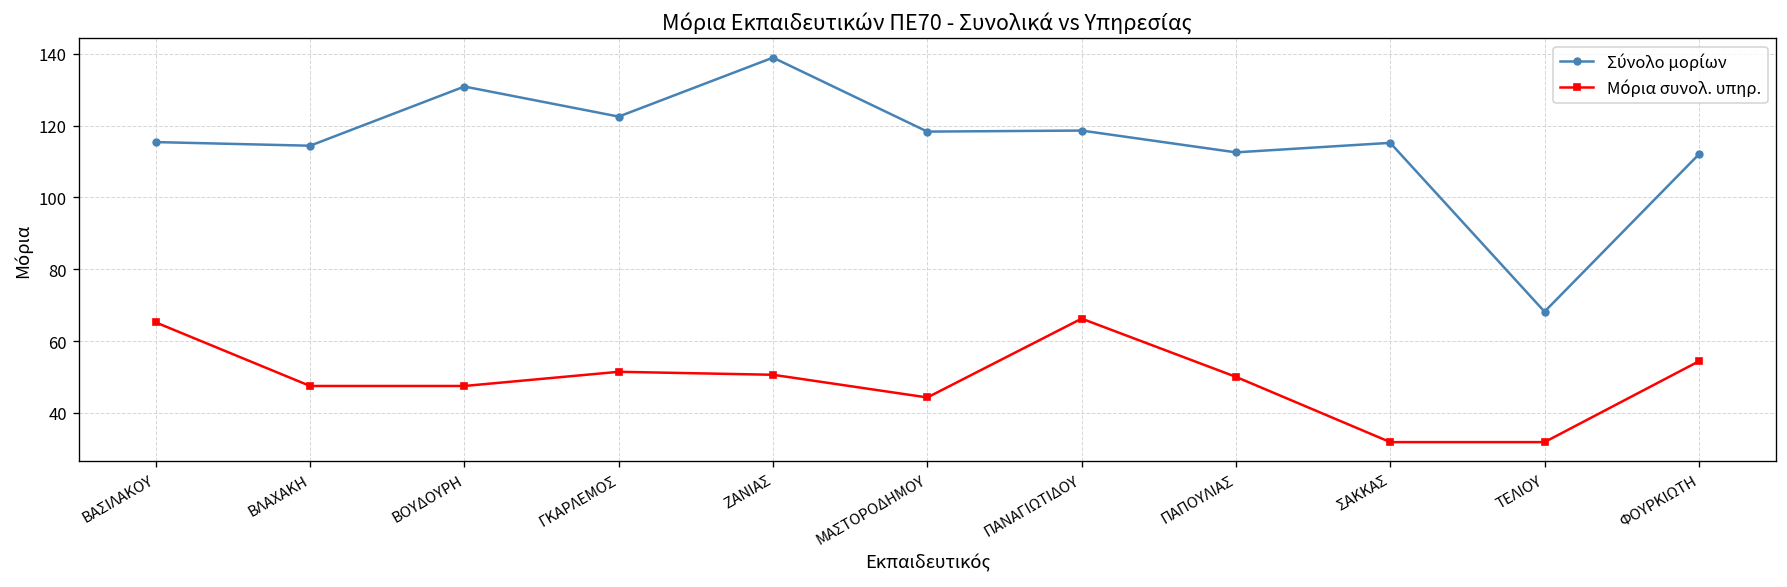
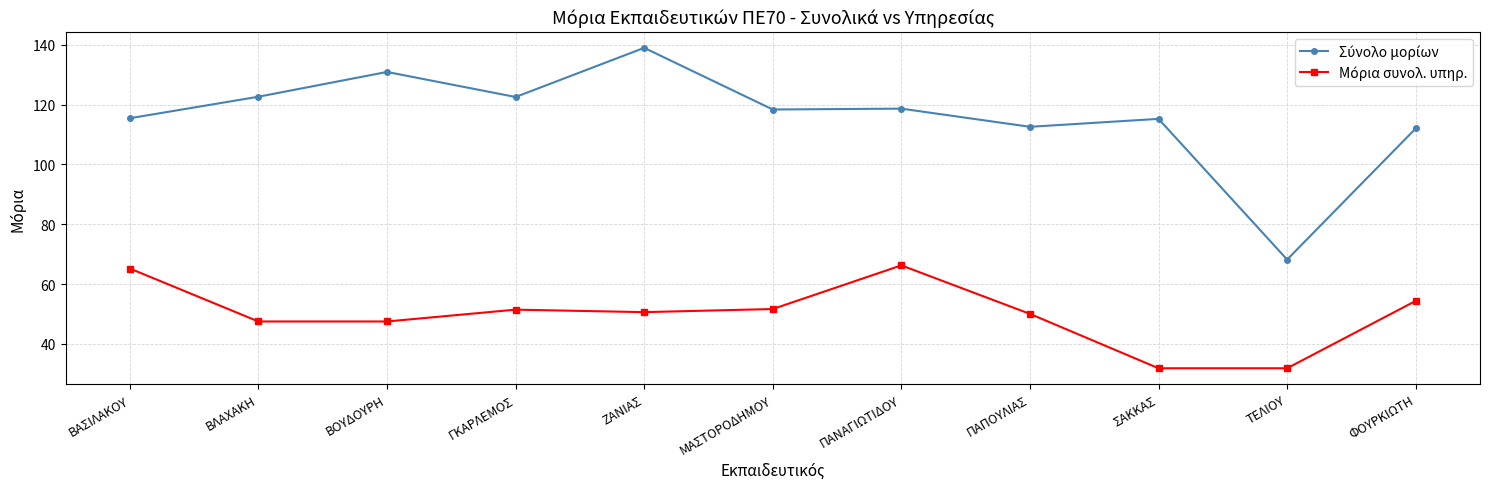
Σύνολο μορίων, ΒΛΑΧΑΚΗ: 114 -> 123
Μόρια συνολ. υπηρ., ΜΑΣΤΟΡΟΔΗΜΟΥ: 44 -> 52
